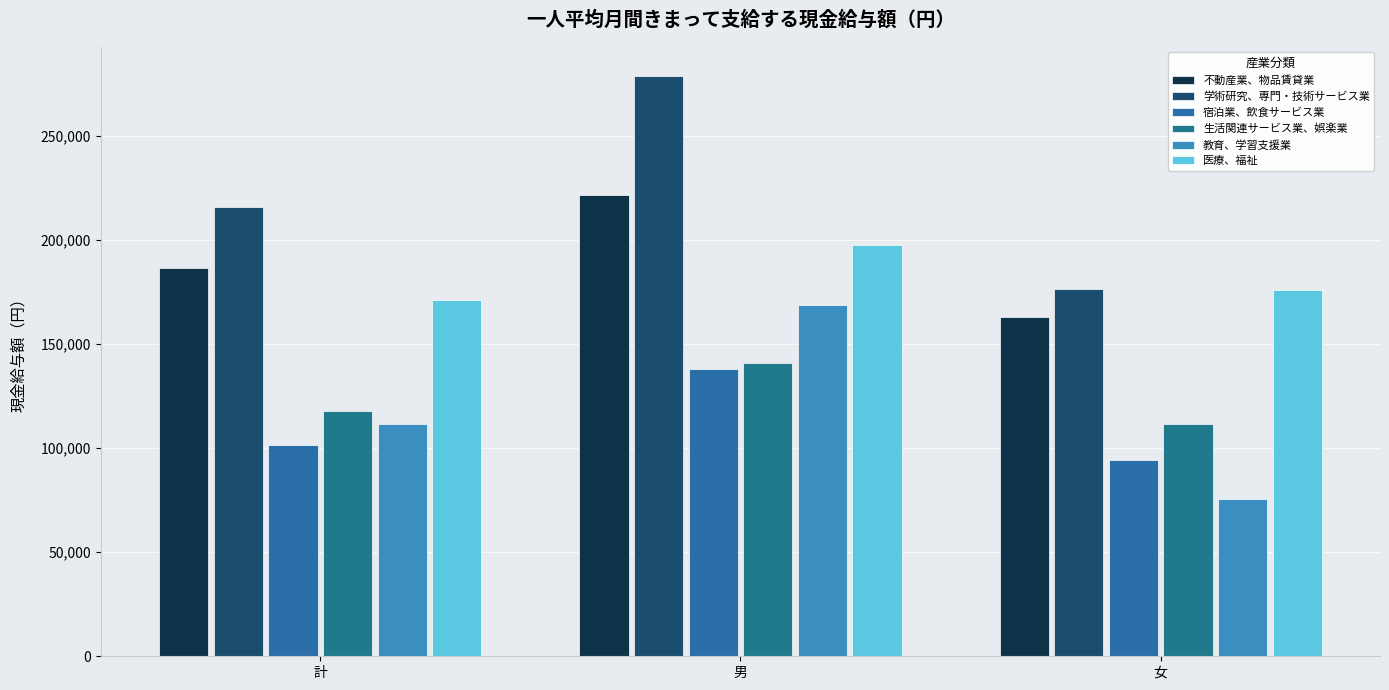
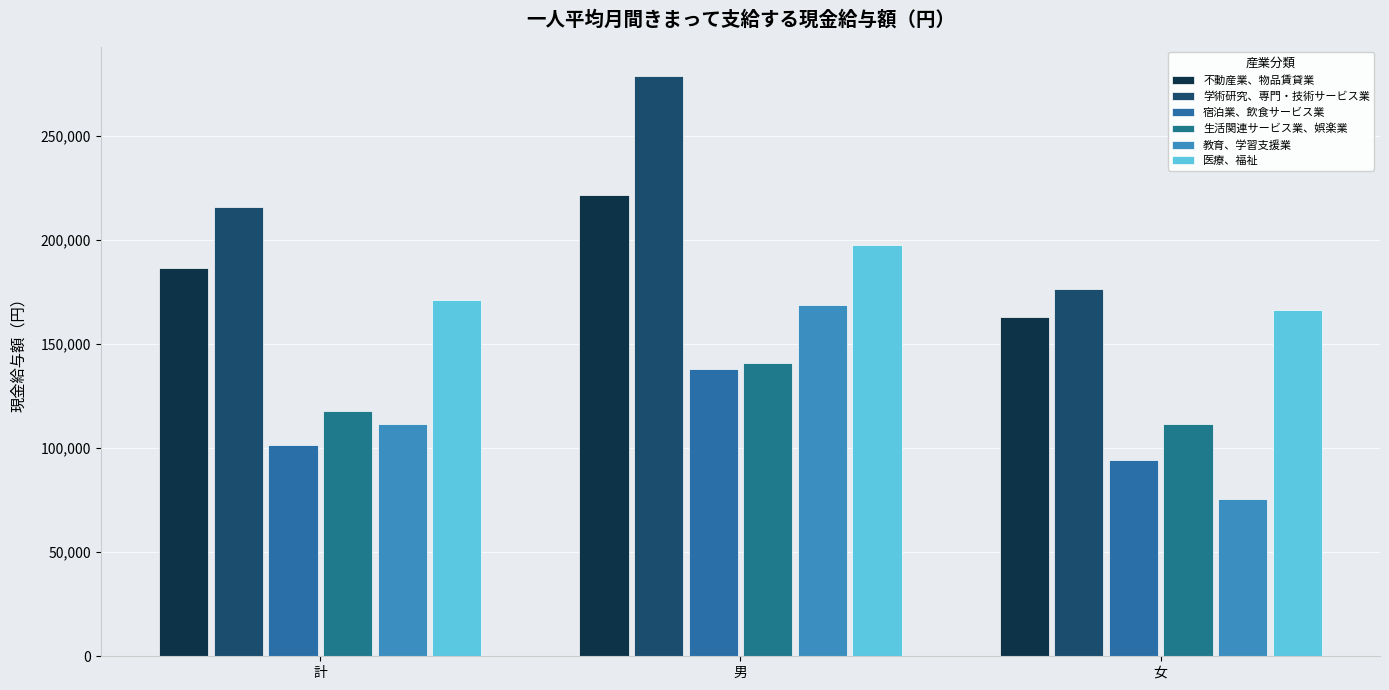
医療、福祉, 女: 176,000 -> 166,000
